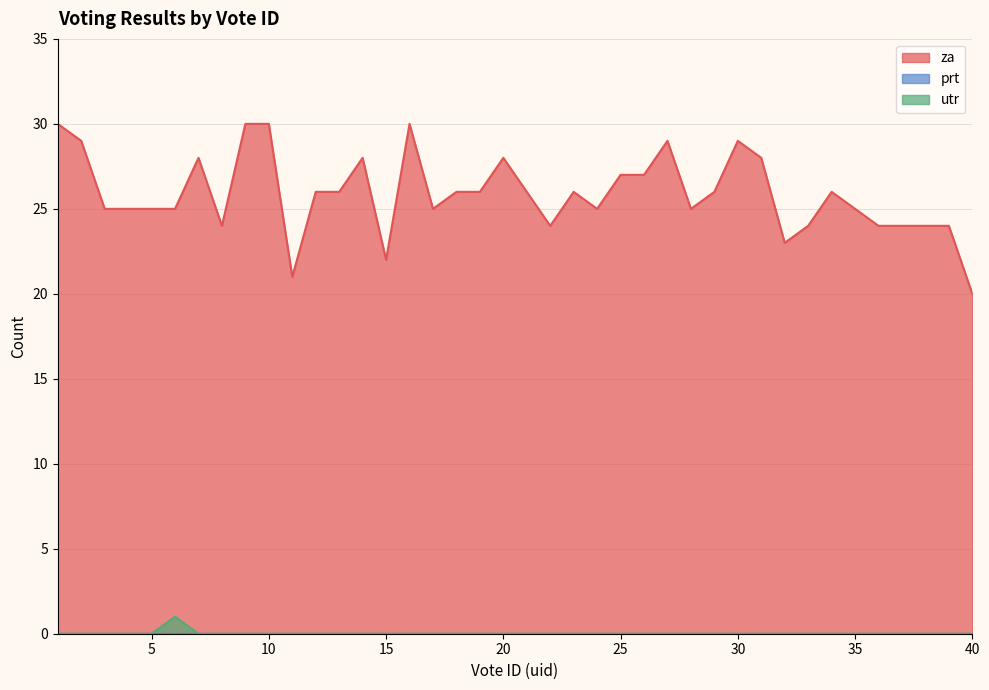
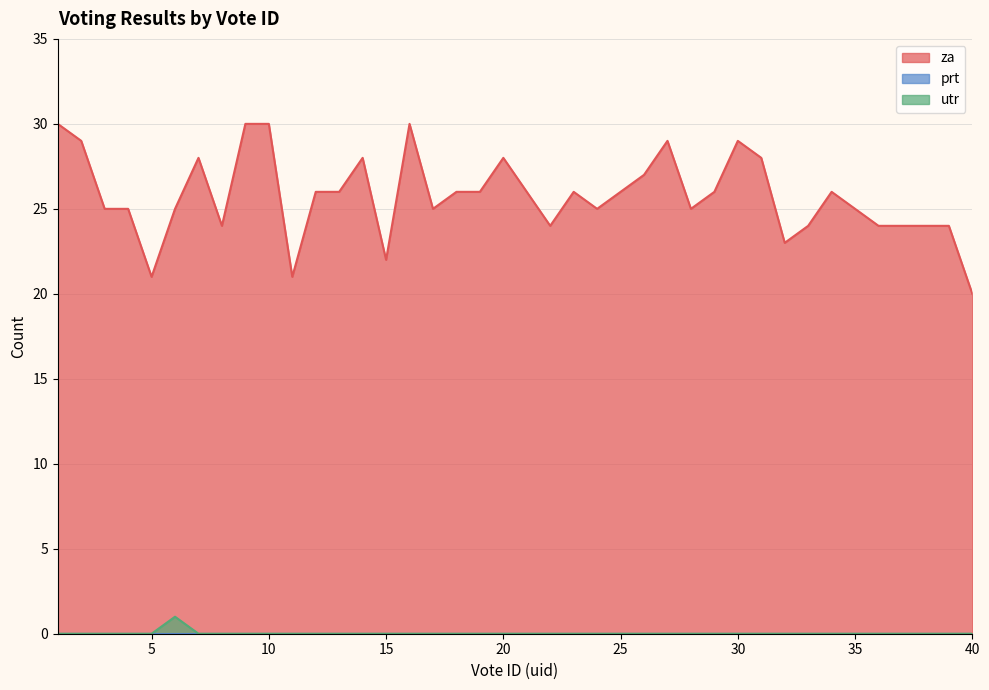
za, 5: 25 -> 21
za, 25: 27 -> 26
